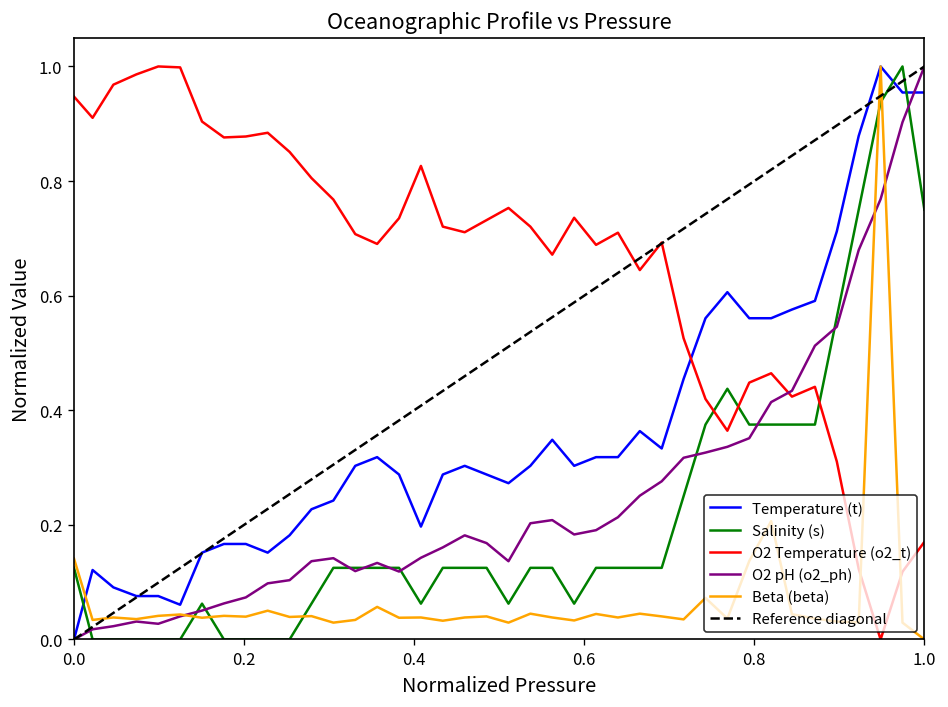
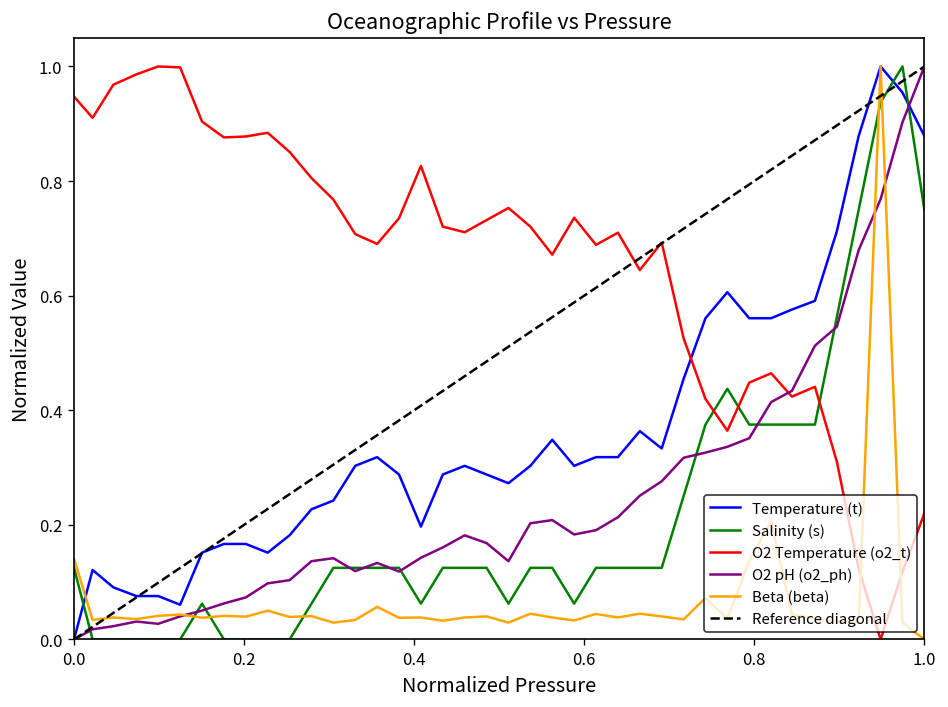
Temperature (t), 1.0: 0.95 -> 0.88
O2 Temperature (o2_t), 1.0: 0.17 -> 0.22
